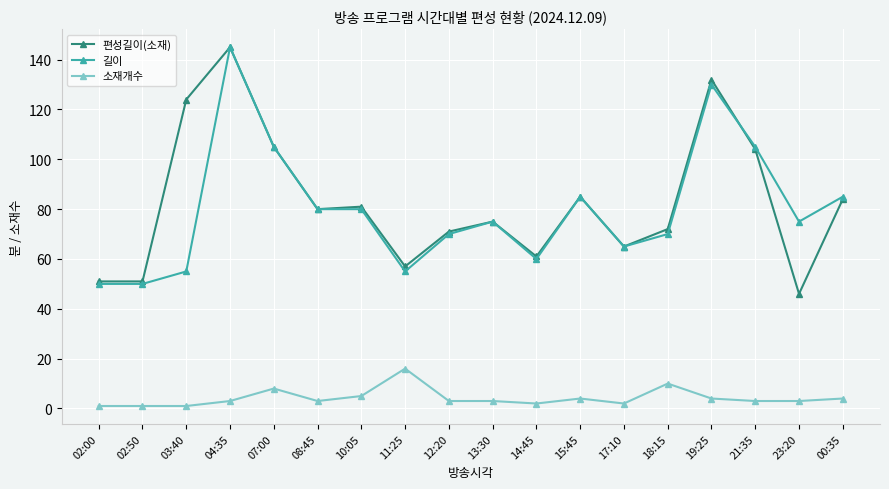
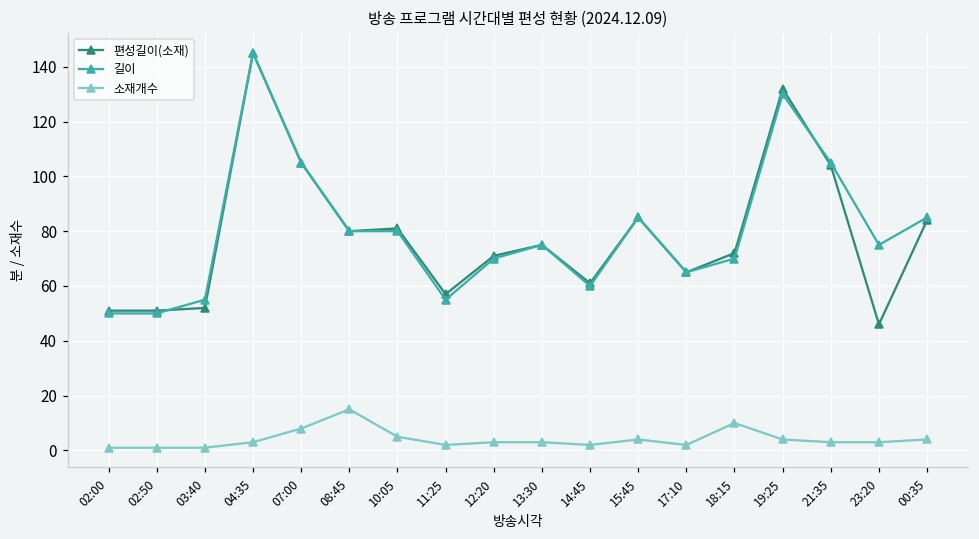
편성길이(소재), 03:40: 124 -> 52
소재개수, 08:45: 3 -> 15
소재개수, 11:25: 16 -> 2
